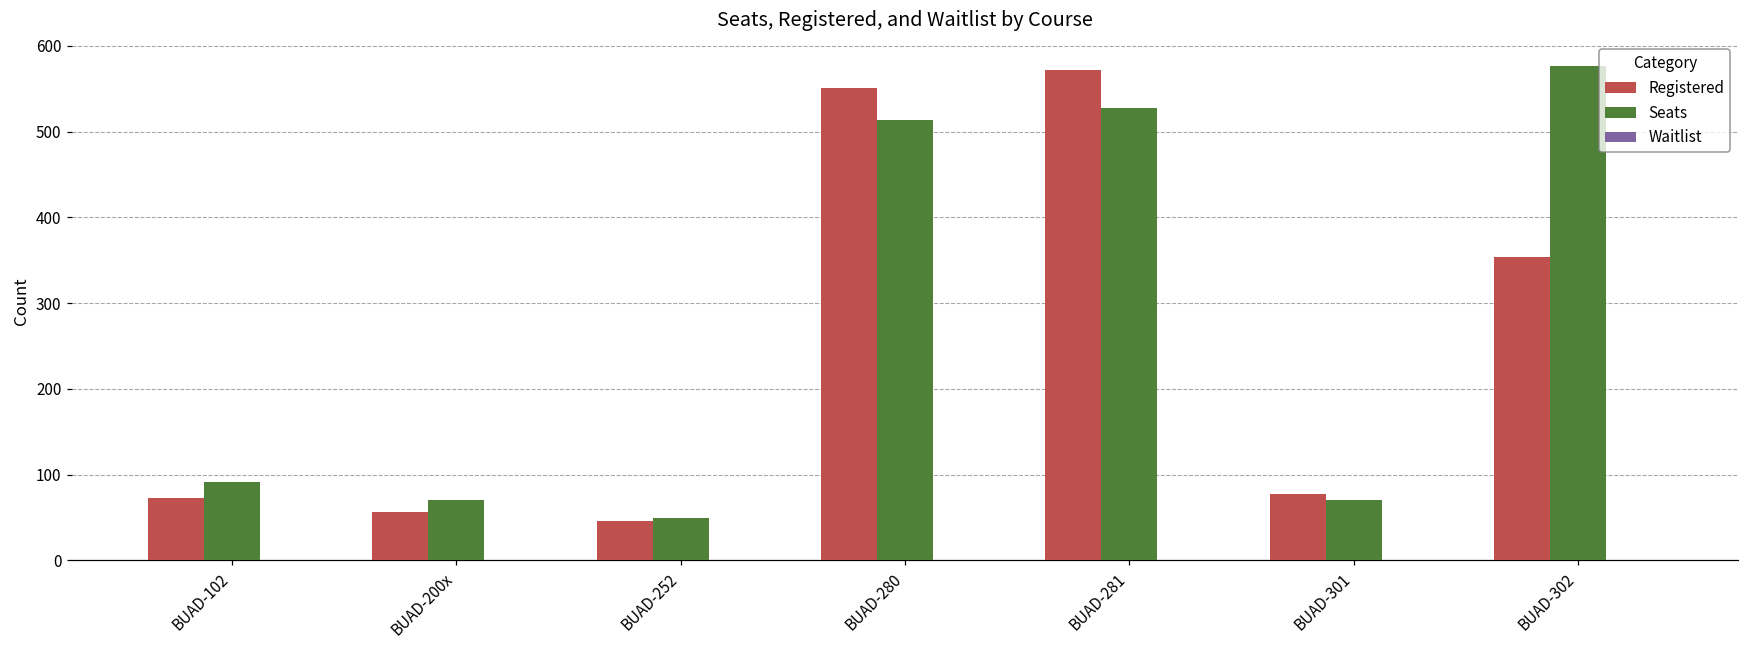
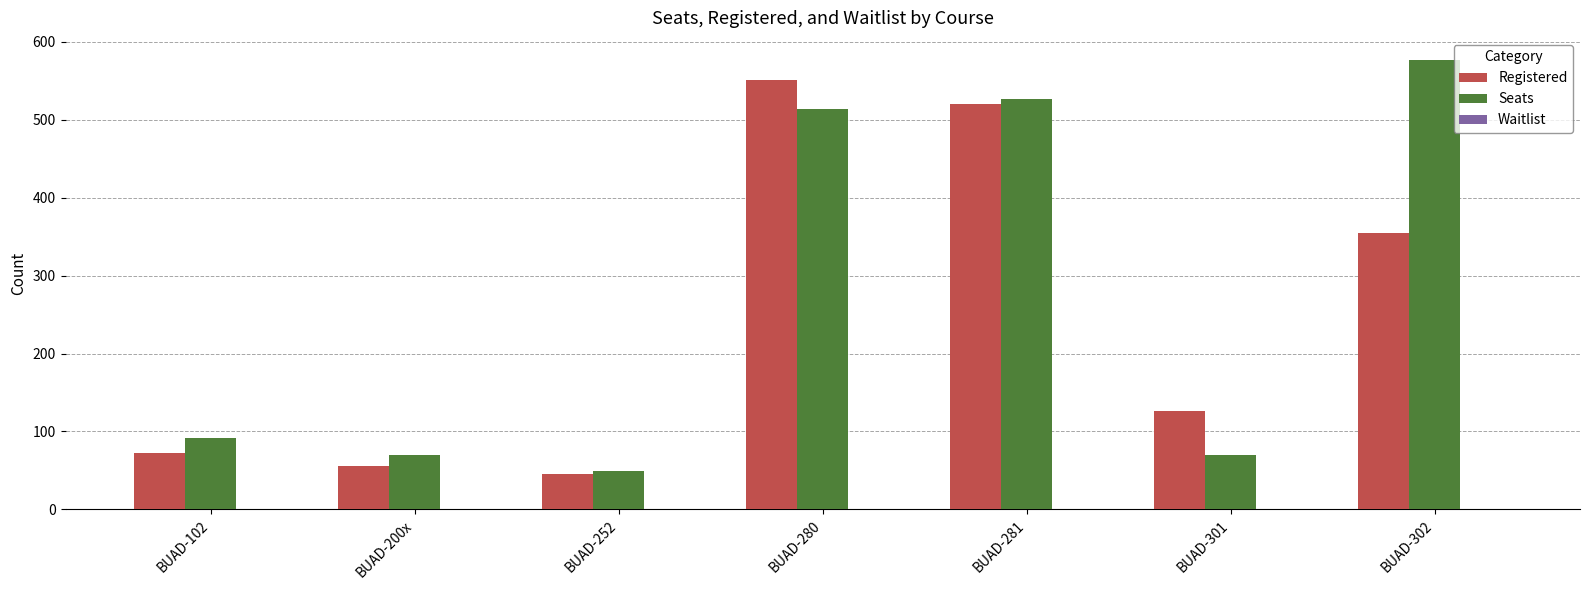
Registered, BUAD-281: 570 -> 520
Registered, BUAD-301: 80 -> 130
